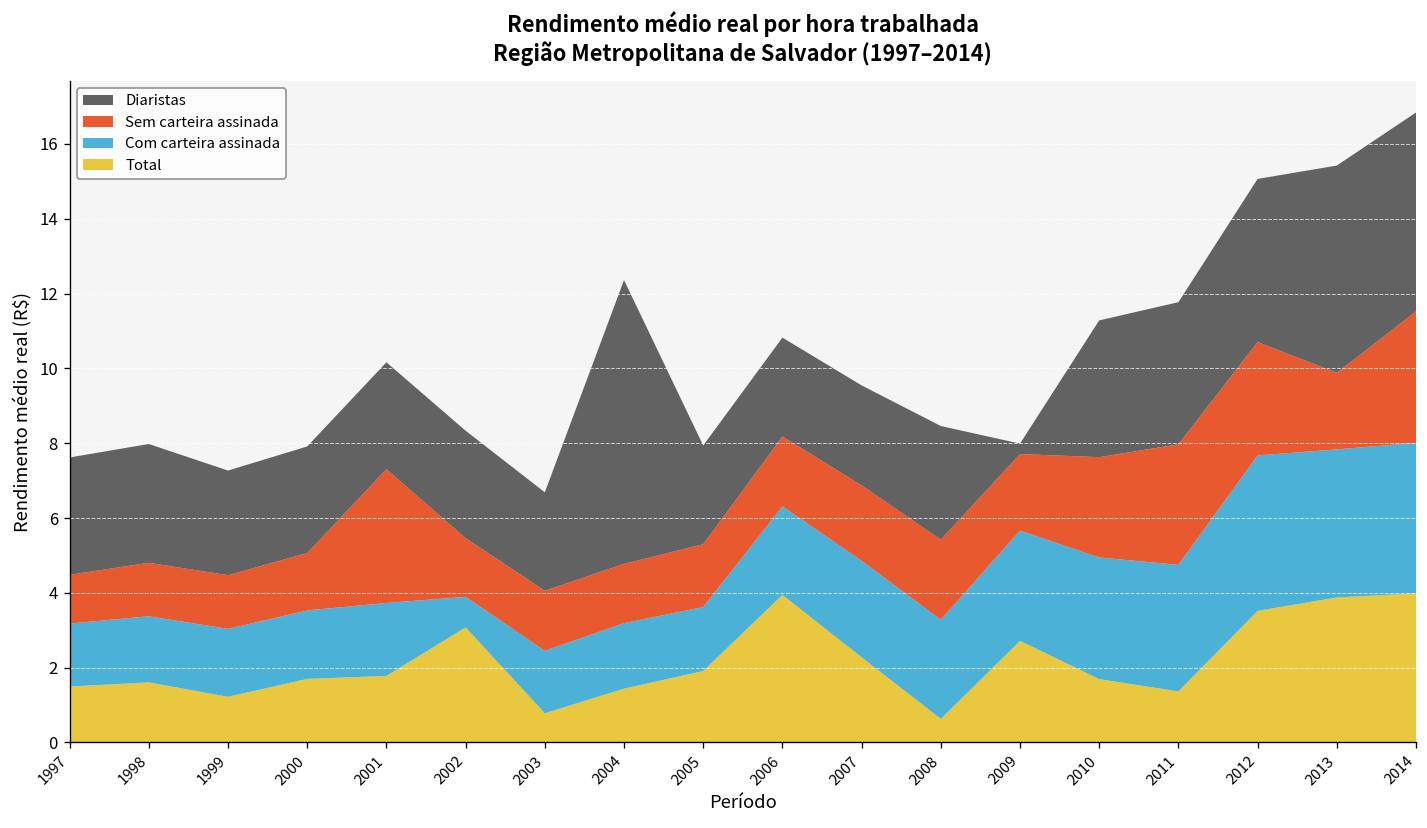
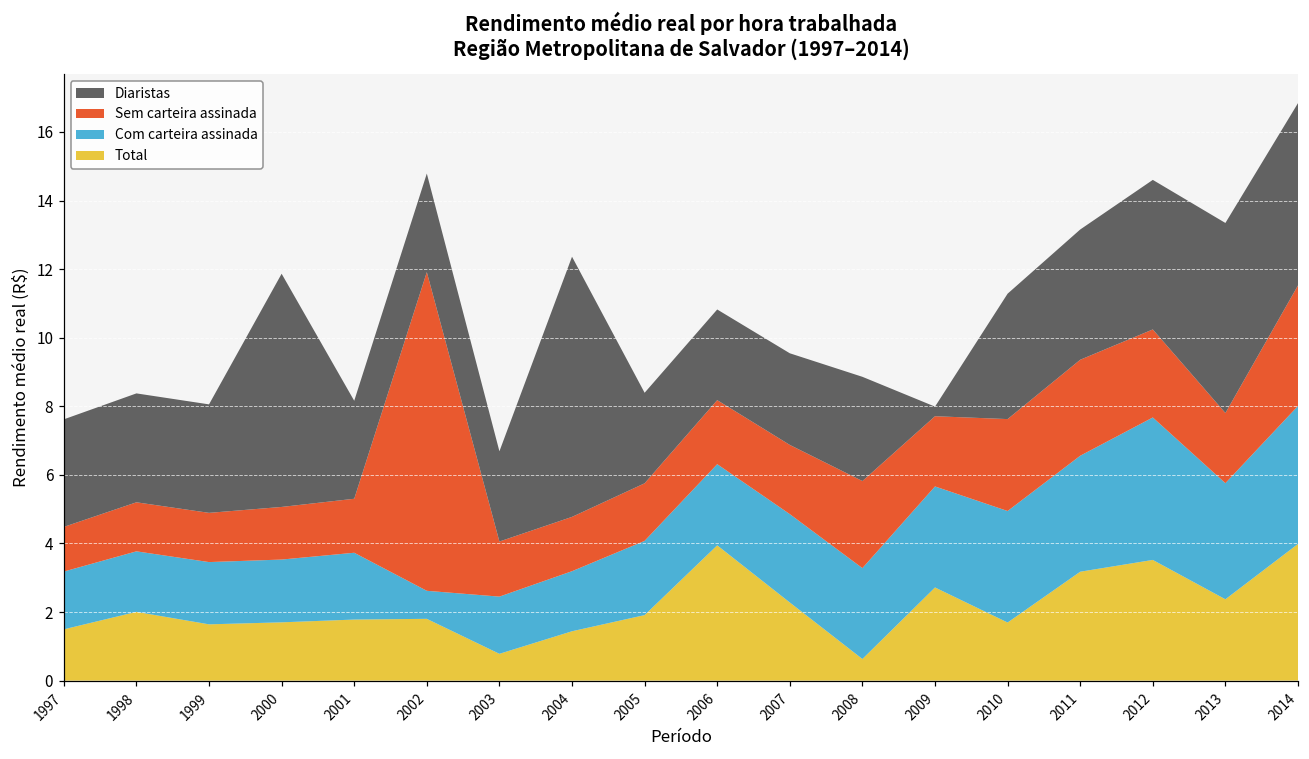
Total, 1998: 1.6 -> 2.0
Total, 1999: 1.2 -> 1.6
Diaristas, 1999: 2.8 -> 3.2
Diaristas, 2000: 2.8 -> 6.8
Sem carteira assinada, 2001: 3.6 -> 1.6
Total, 2002: 3.1 -> 1.8
Sem carteira assinada, 2002: 1.6 -> 9.3
Com carteira assinada, 2005: 1.7 -> 2.2
Sem carteira assinada, 2008: 2.1 -> 2.5
Total, 2011: 1.4 -> 3.2
Sem carteira assinada, 2011: 3.2 -> 2.8
Sem carteira assinada, 2012: 3.0 -> 2.6
Total, 2013: 3.9 -> 2.4
Com carteira assinada, 2013: 4.0 -> 3.4
